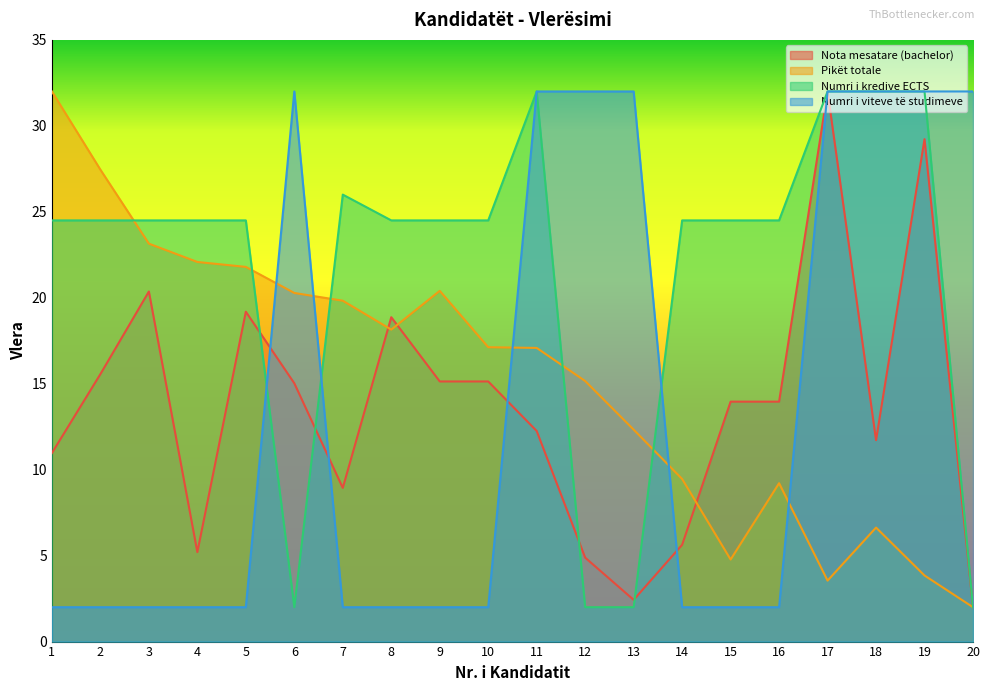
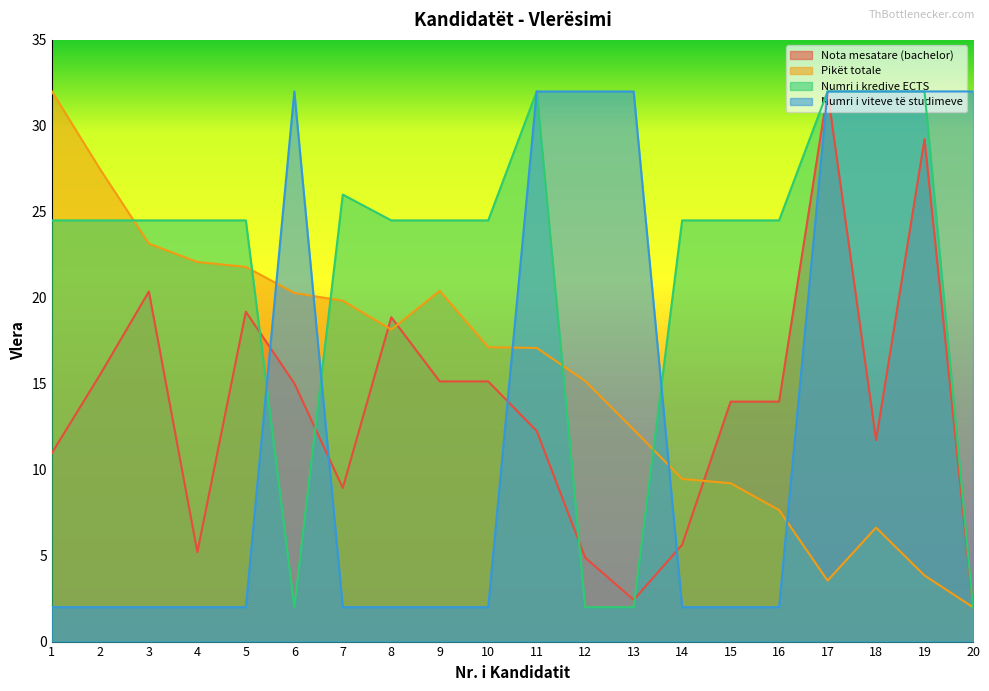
Pikët totale, 15: 4.8 -> 9.2
Pikët totale, 16: 9.2 -> 7.6
